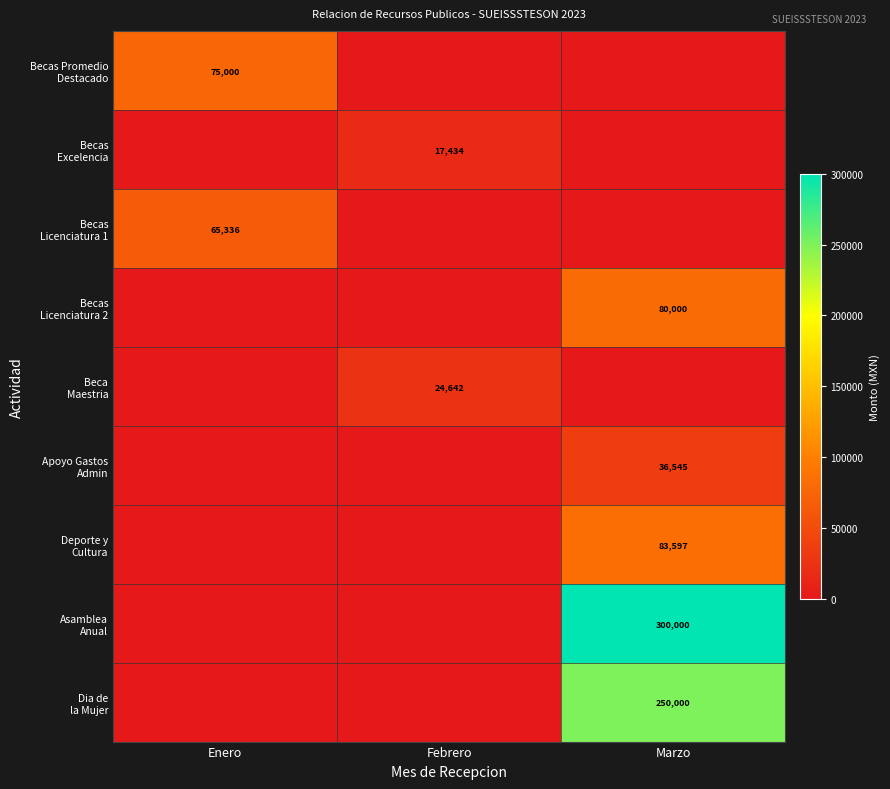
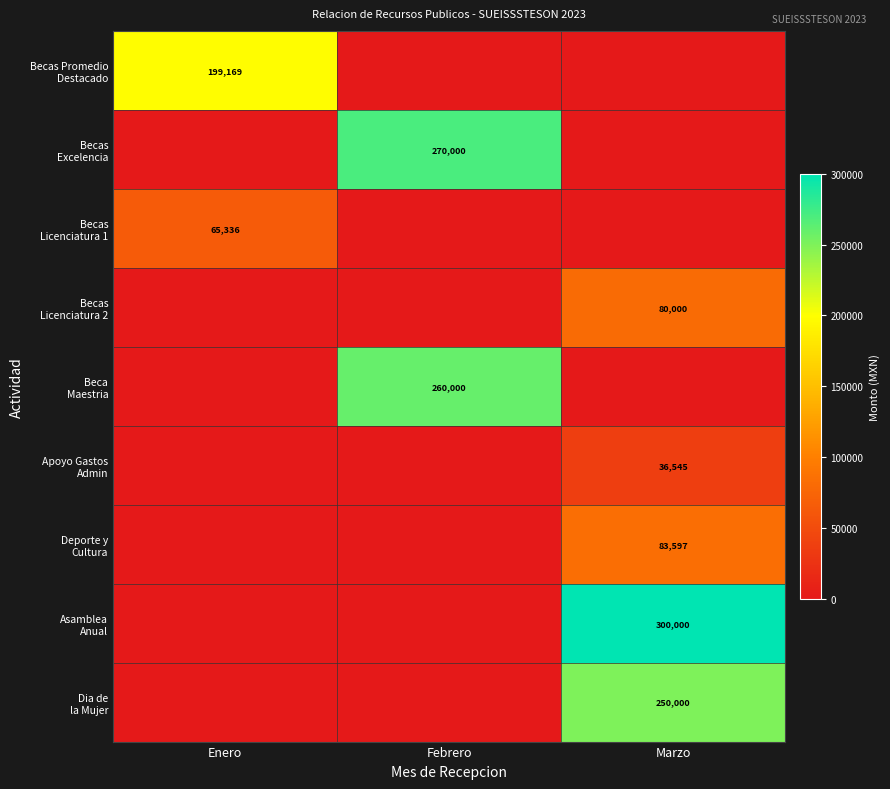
Becas Promedio Destacado, Enero: 75,000 -> 199,169
Becas Excelencia, Febrero: 17,434 -> 270,000
Beca Maestria, Febrero: 24,642 -> 260,000
